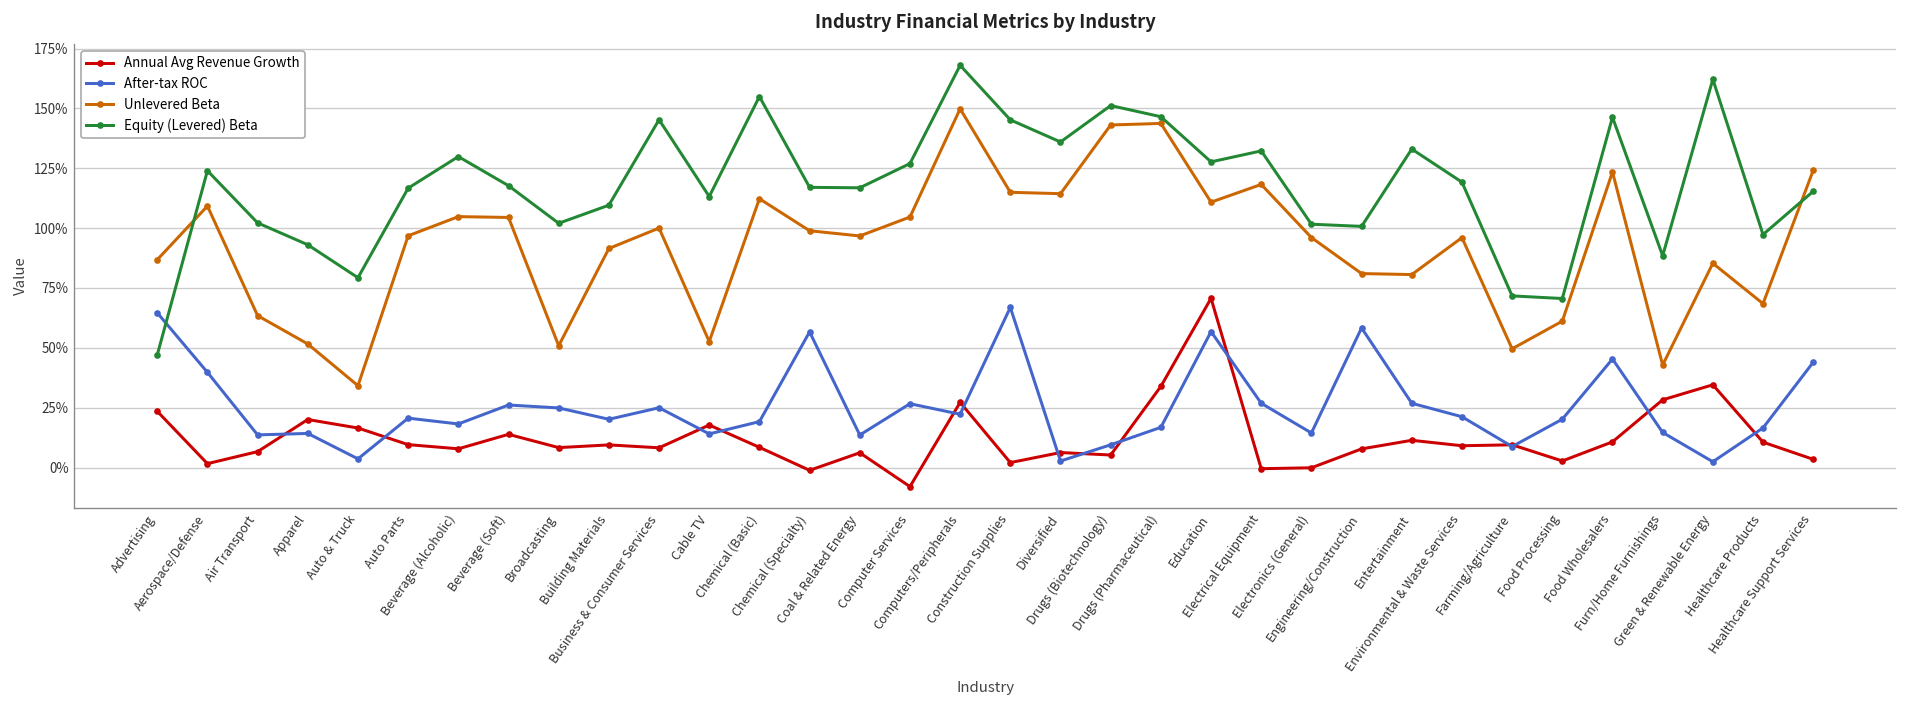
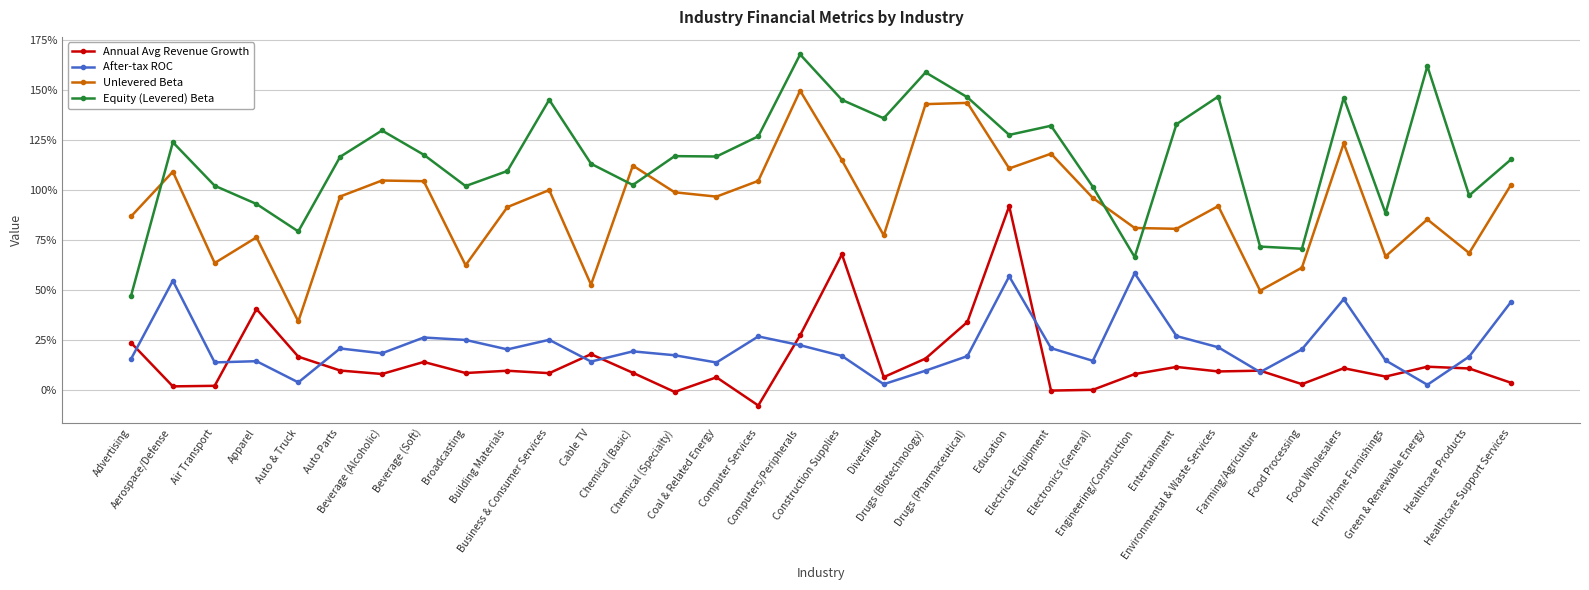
After-tax ROC, Advertising: 65% -> 15%
After-tax ROC, Aerospace/Defense: 40% -> 55%
Annual Avg Revenue Growth, Air Transport: 7% -> 2%
Annual Avg Revenue Growth, Apparel: 20% -> 40%
Unlevered Beta, Apparel: 52% -> 76%
Unlevered Beta, Broadcasting: 51% -> 62%
Equity (Levered) Beta, Chemical (Basic): 155% -> 103%
After-tax ROC, Chemical (Specialty): 57% -> 17%
Annual Avg Revenue Growth, Construction Supplies: 2% -> 68%
After-tax ROC, Construction Supplies: 67% -> 17%
Unlevered Beta, Diversified: 114% -> 77%
Annual Avg Revenue Growth, Drugs (Biotechnology): 5% -> 16%
Equity (Levered) Beta, Drugs (Biotechnology): 151% -> 159%
Annual Avg Revenue Growth, Education: 71% -> 92%
After-tax ROC, Electrical Equipment: 27% -> 21%
Equity (Levered) Beta, Engineering/Construction: 101% -> 66%
Unlevered Beta, Environmental & Waste Services: 96% -> 92%
Equity (Levered) Beta, Environmental & Waste Services: 119% -> 147%
Annual Avg Revenue Growth, Furn/Home Furnishings: 28% -> 7%
Unlevered Beta, Furn/Home Furnishings: 43% -> 67%
Annual Avg Revenue Growth, Green & Renewable Energy: 35% -> 11%
Unlevered Beta, Healthcare Support Services: 124% -> 103%
